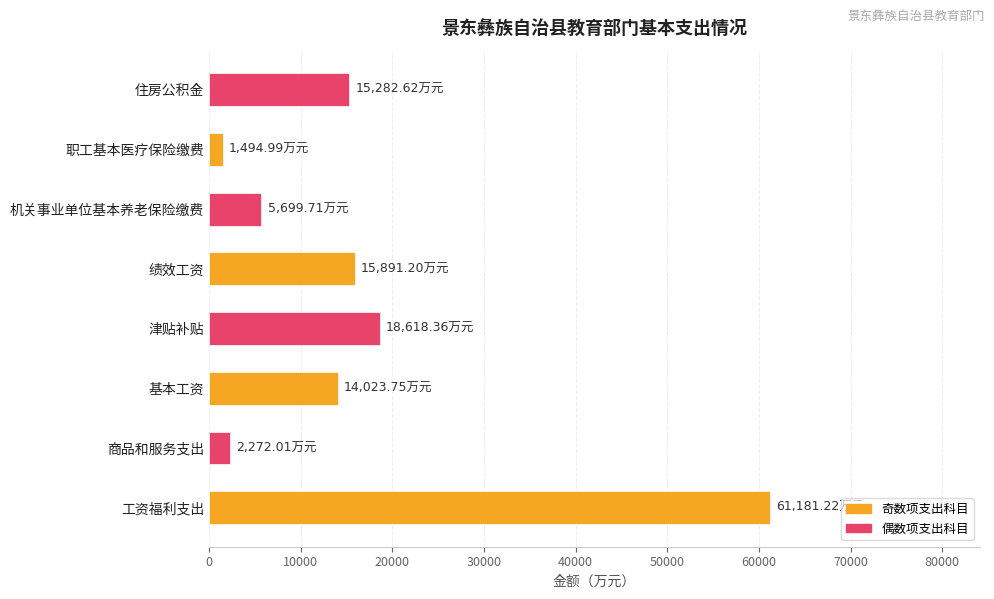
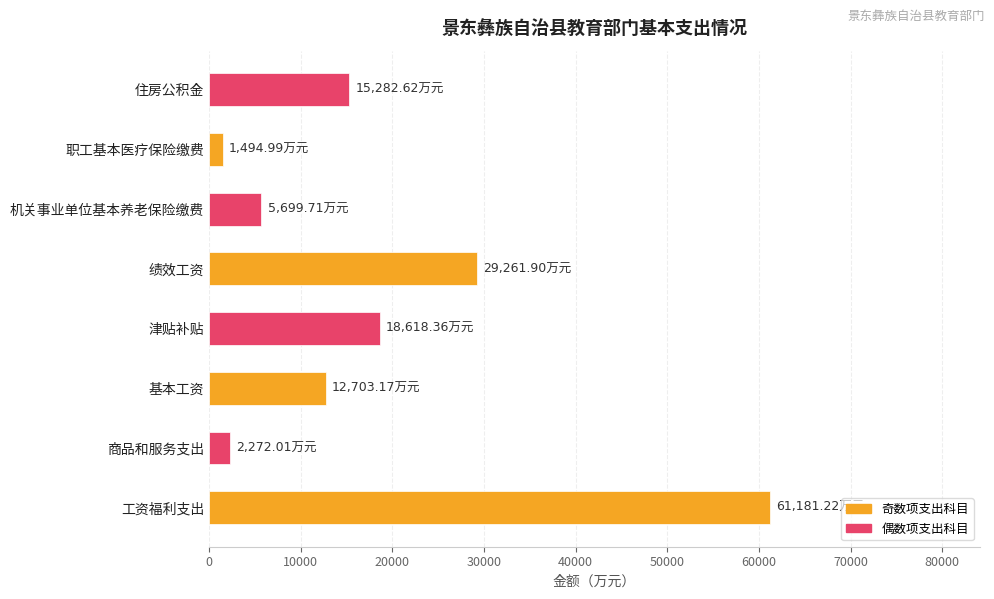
绩效工资: 15,891.20 -> 29,261.90
基本工资: 14,023.75 -> 12,703.17
